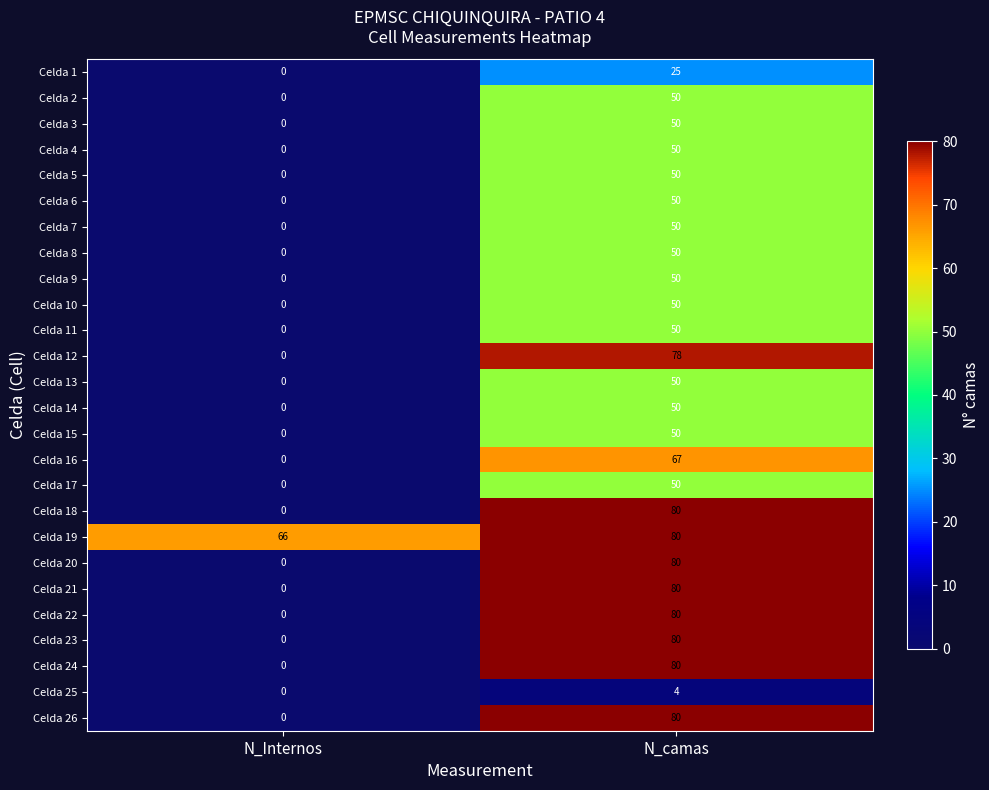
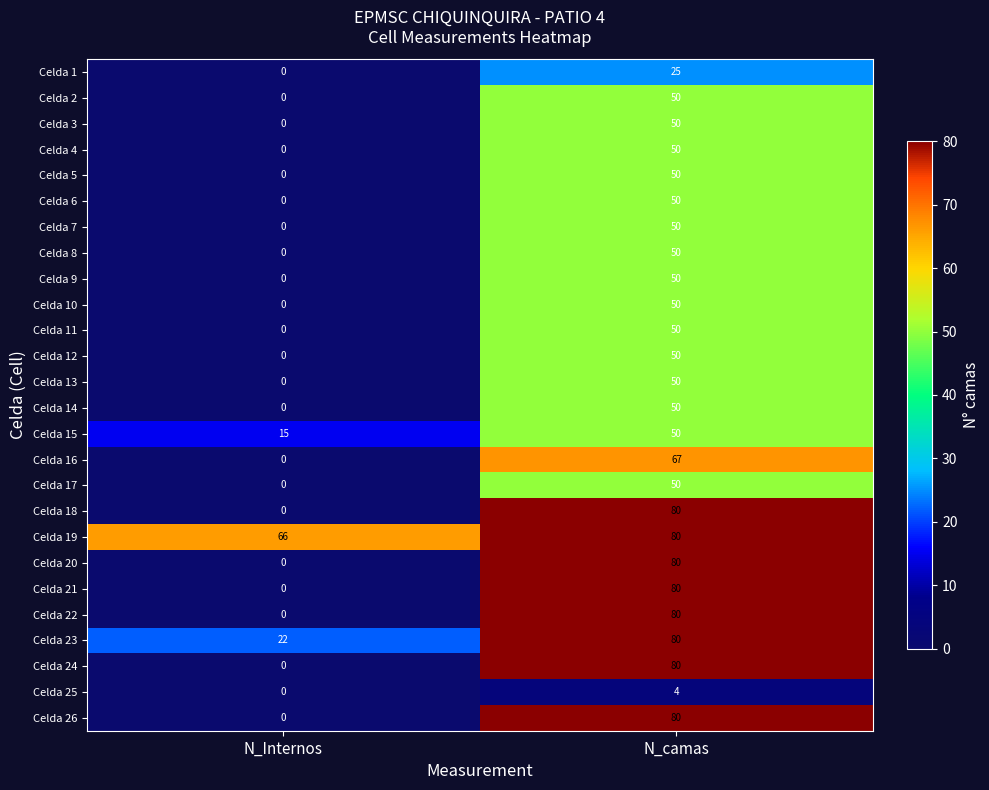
Celda 12, N_camas: 78 -> 50
Celda 15, N_Internos: 0 -> 15
Celda 23, N_Internos: 0 -> 22
